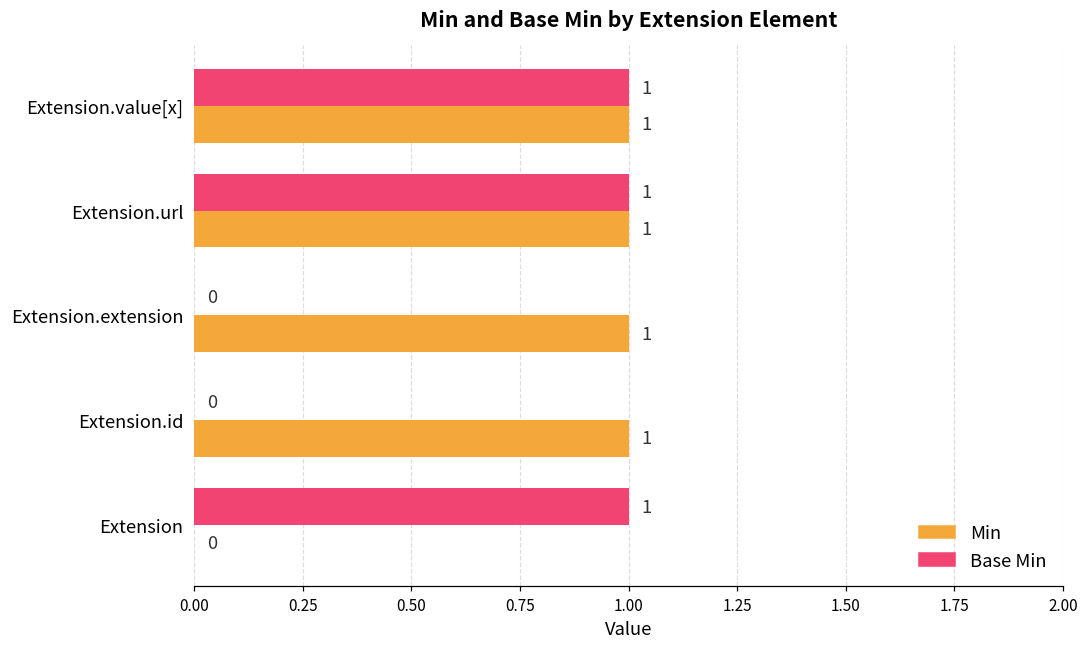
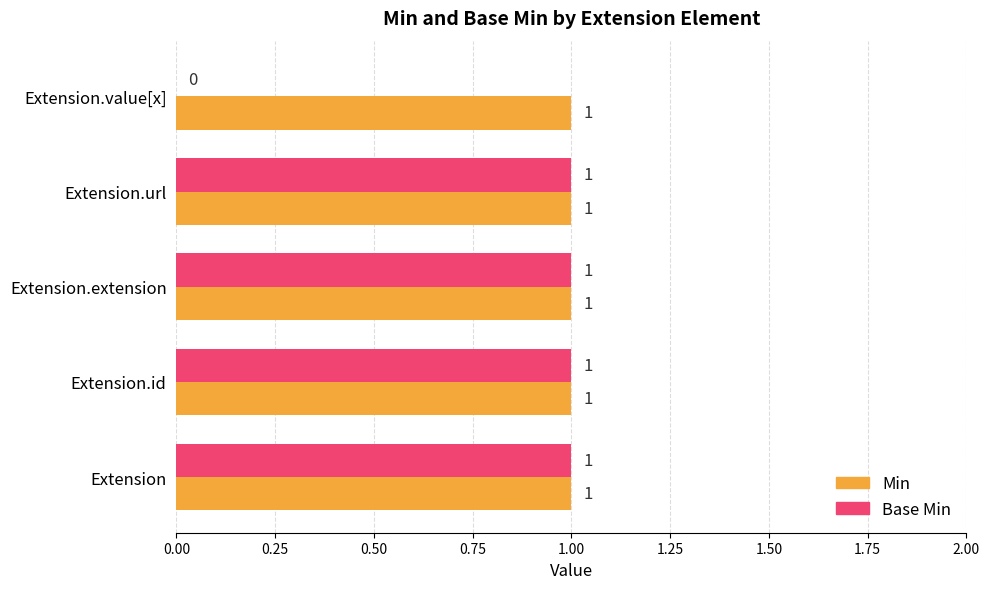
Base Min, Extension.value[x]: 1 -> 0
Base Min, Extension.extension: 0 -> 1
Base Min, Extension.id: 0 -> 1
Min, Extension: 0 -> 1
